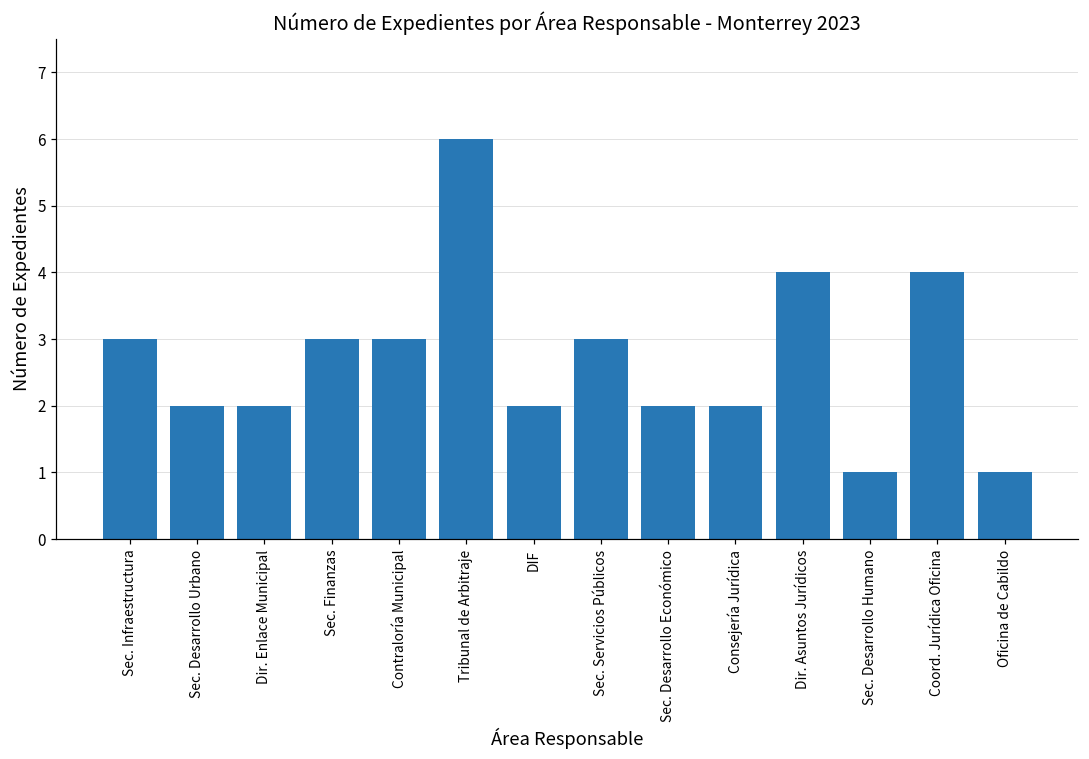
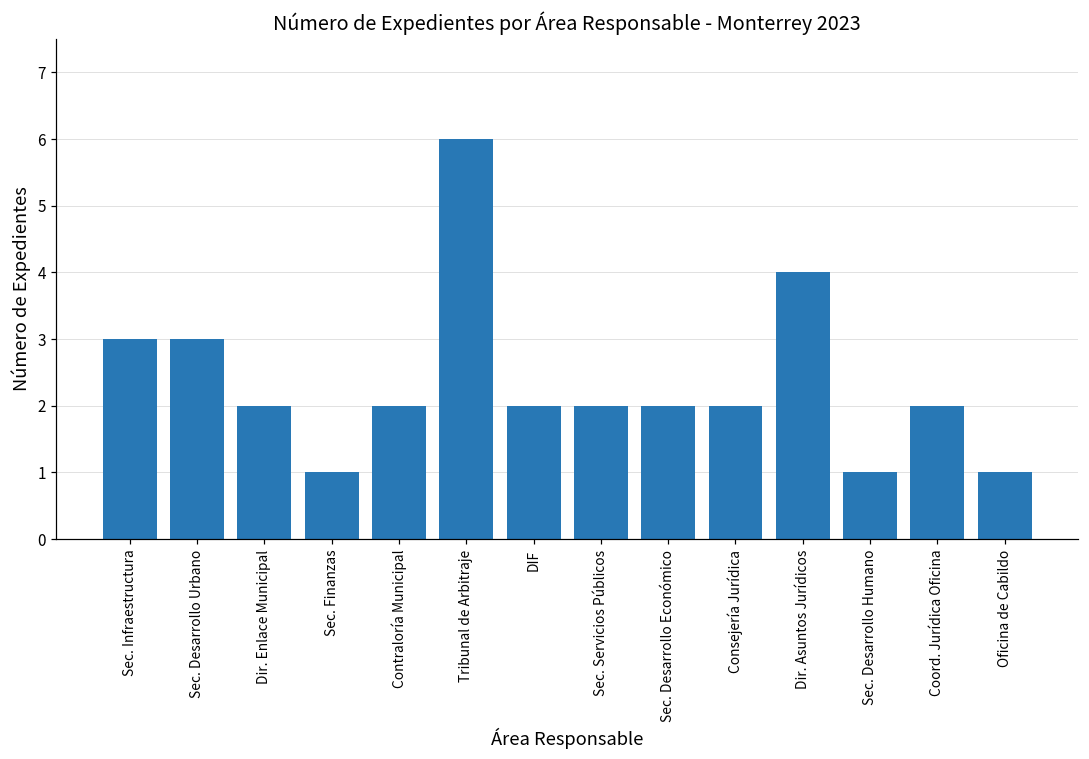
Sec. Desarrollo Urbano: 2 -> 3
Sec. Finanzas: 3 -> 1
Contraloría Municipal: 3 -> 2
Sec. Servicios Públicos: 3 -> 2
Coord. Jurídica Oficina: 4 -> 2
